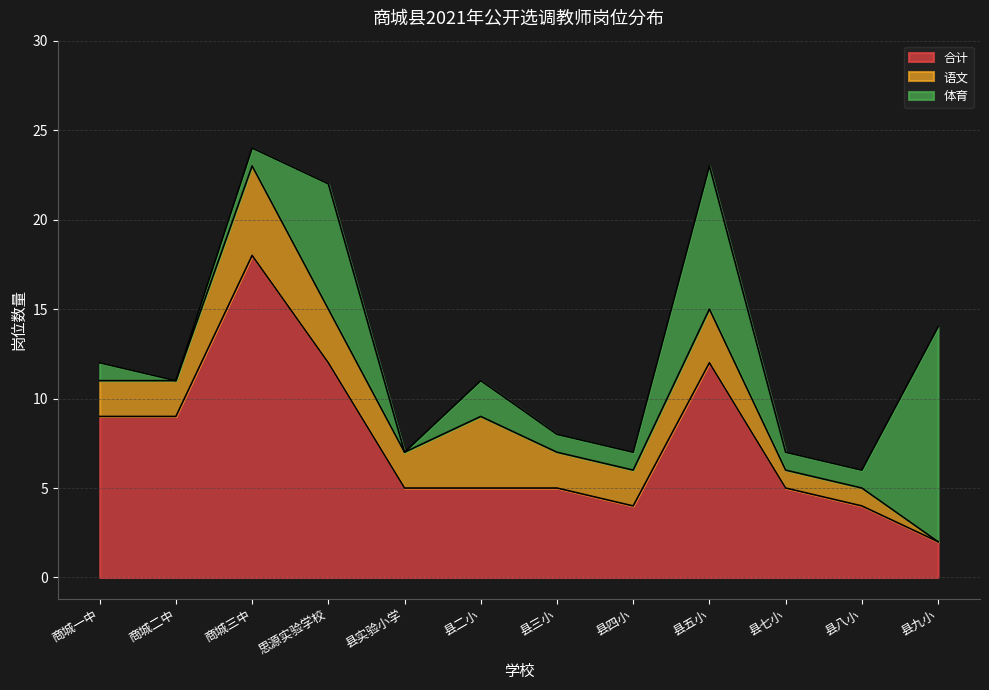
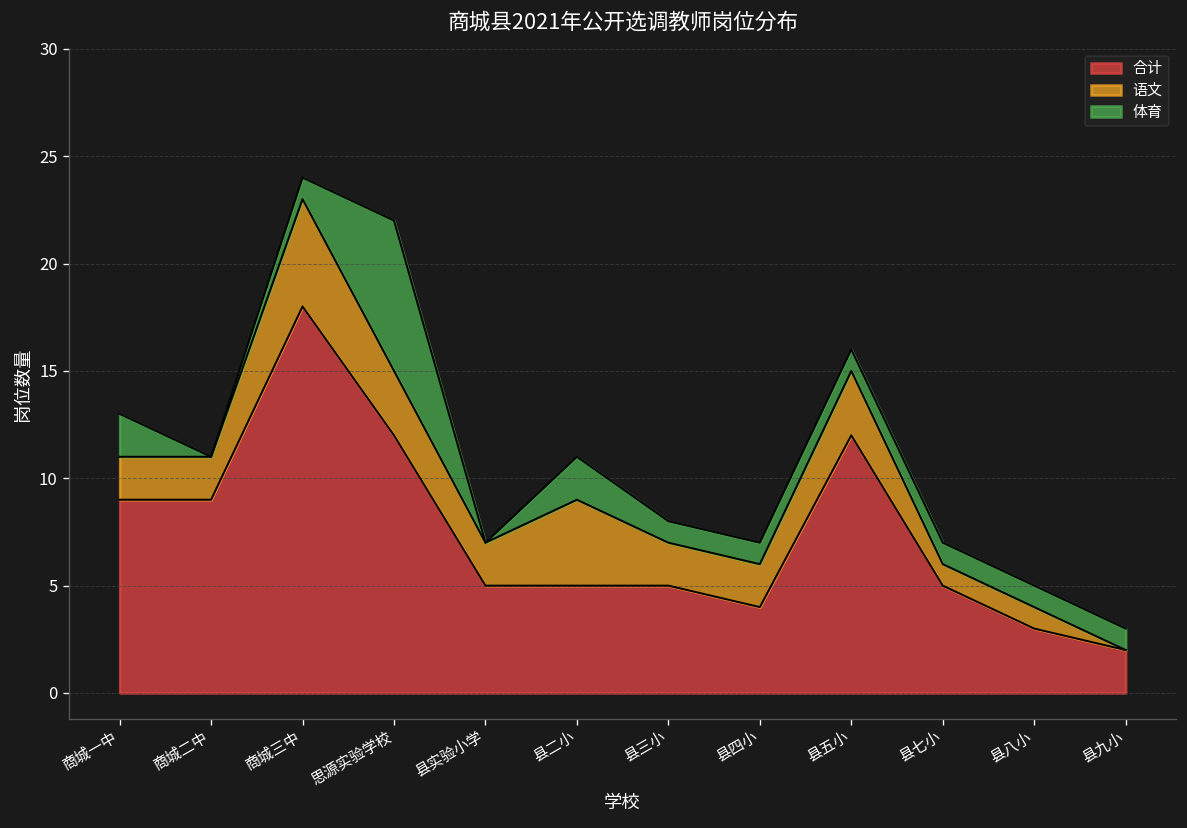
体育, 商城一中: 1 -> 2
体育, 县五小: 8 -> 1
合计, 县八小: 4 -> 3
体育, 县九小: 12 -> 1
